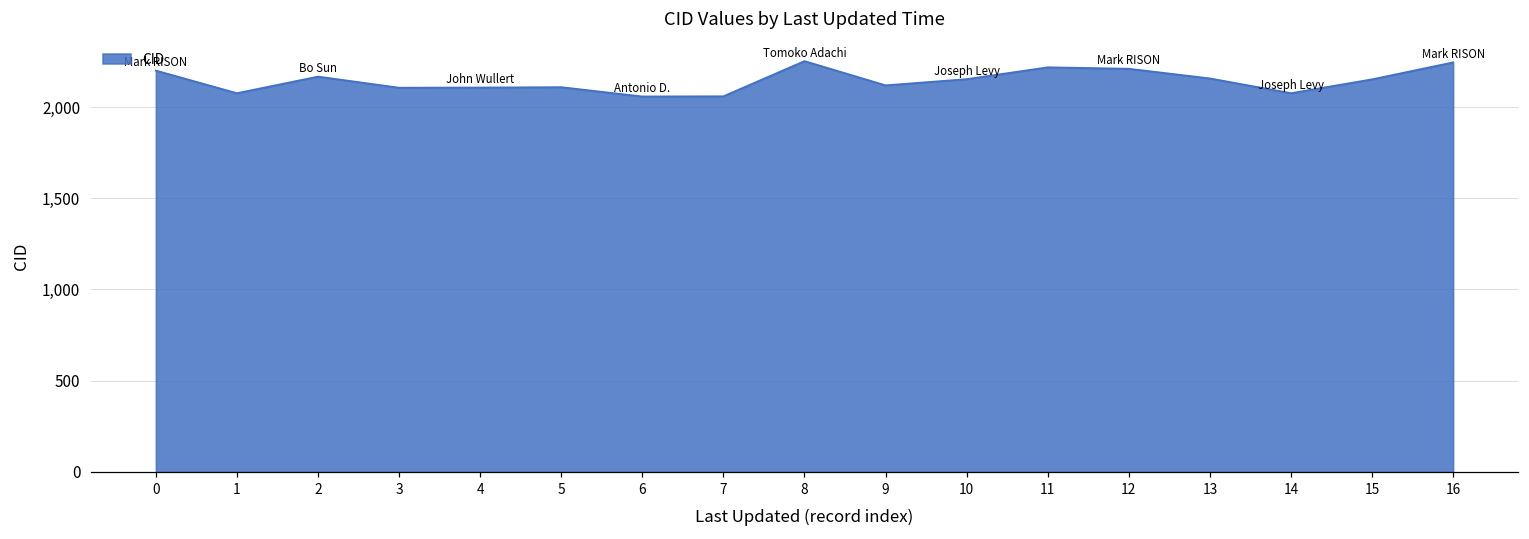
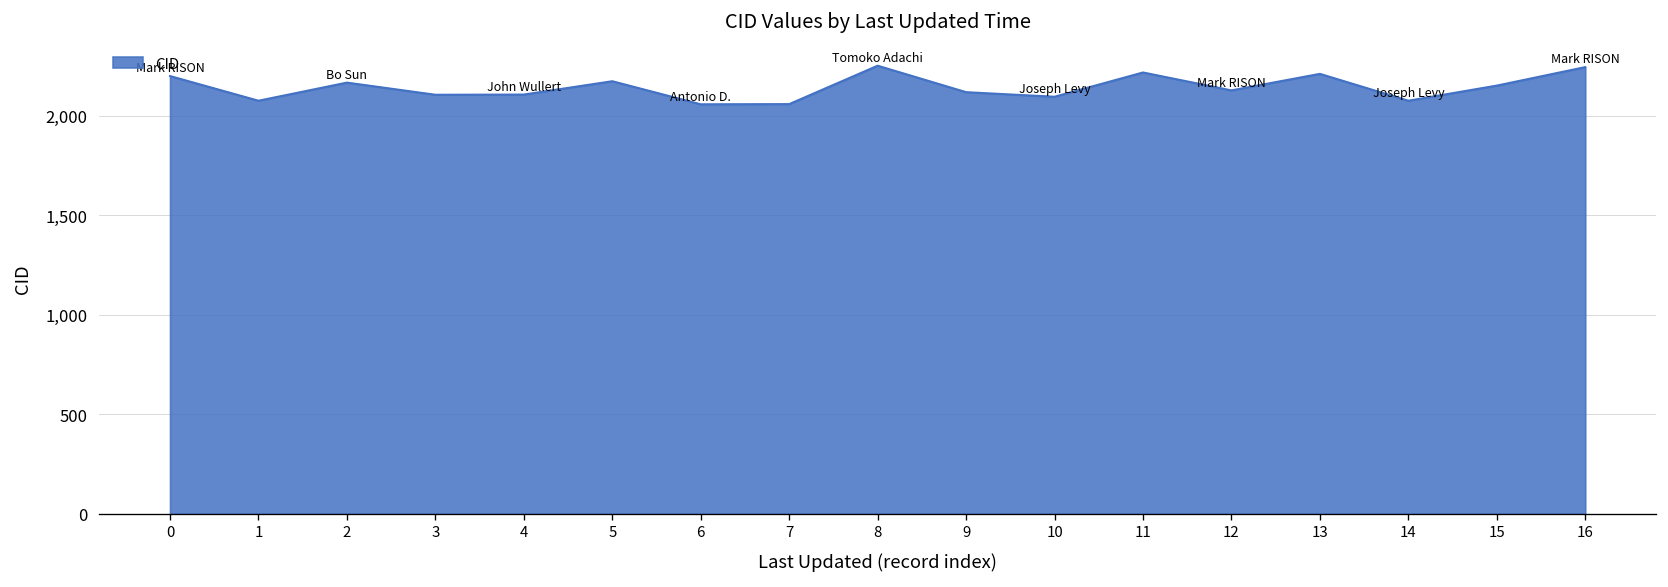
5: 2,110 -> 2,170
10: 2,150 -> 2,100
12: 2,210 -> 2,130
13: 2,160 -> 2,210
